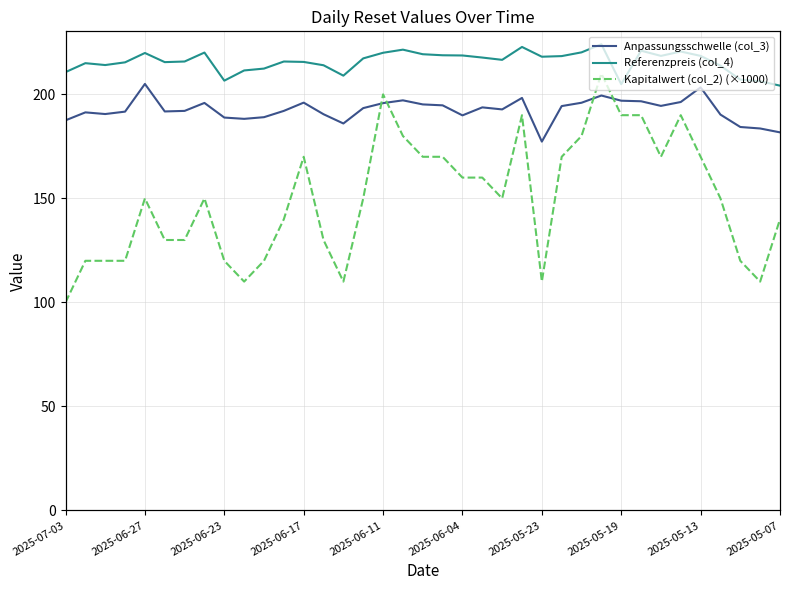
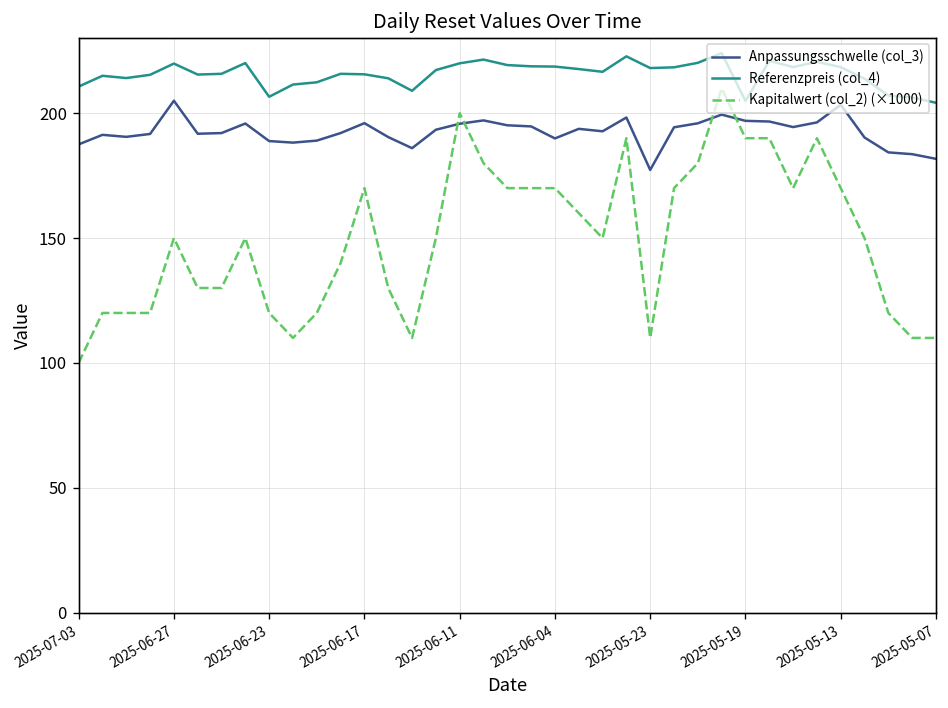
Kapitalwert (col_2) (×1000), 2025-06-04: 160 -> 170
Kapitalwert (col_2) (×1000), 2025-05-07: 140 -> 110
